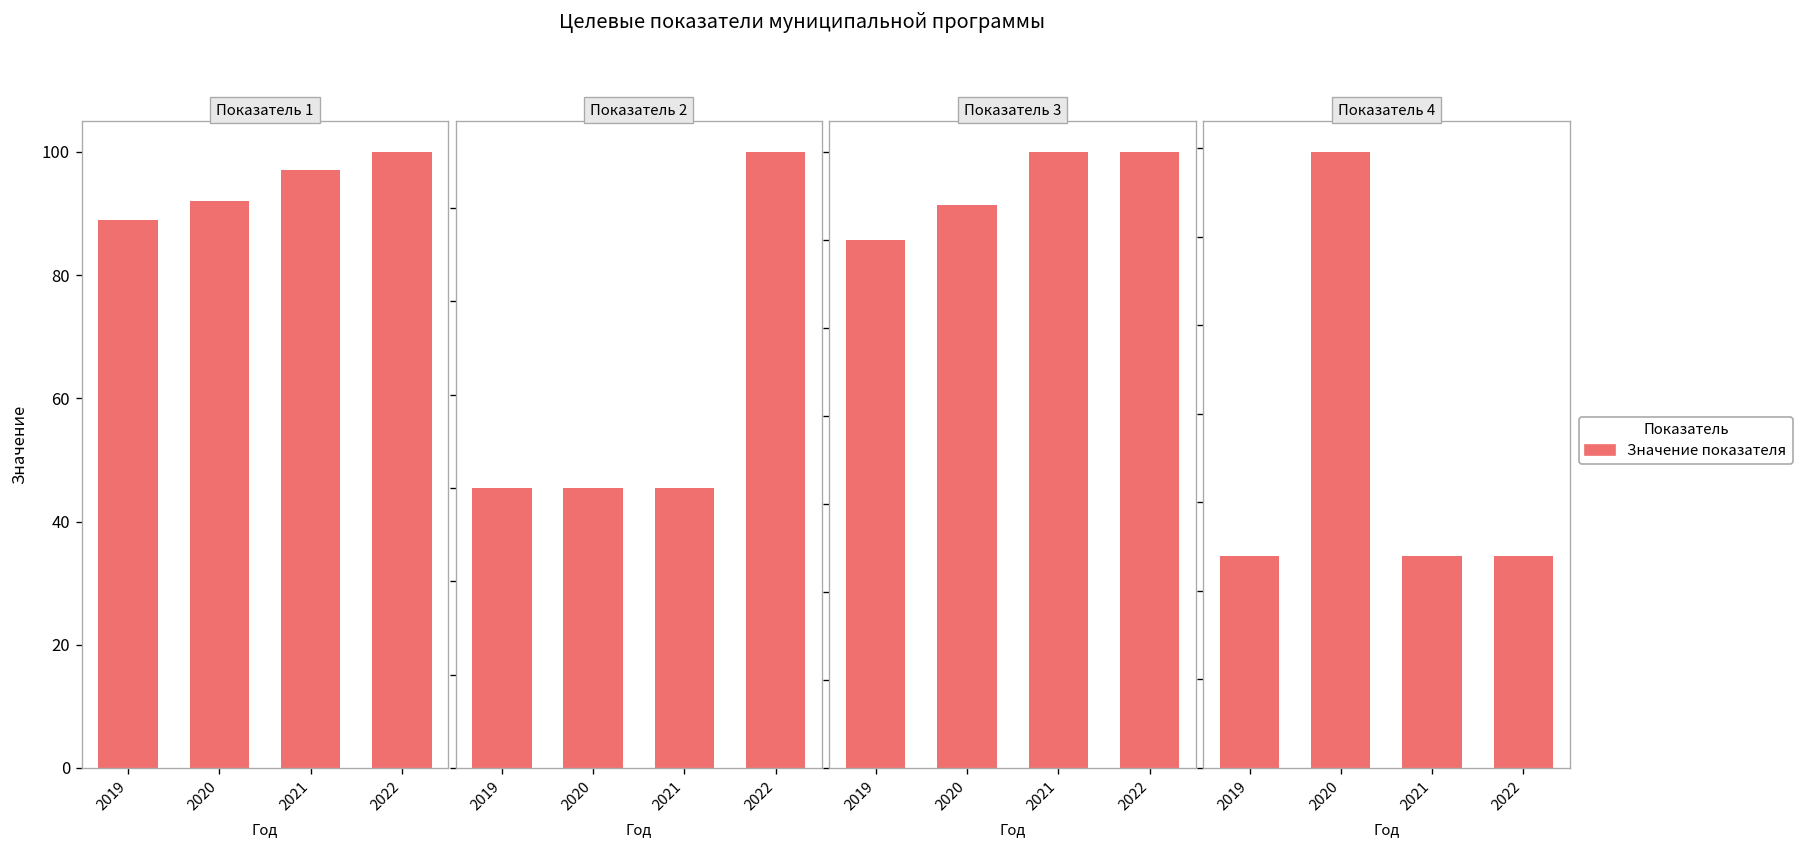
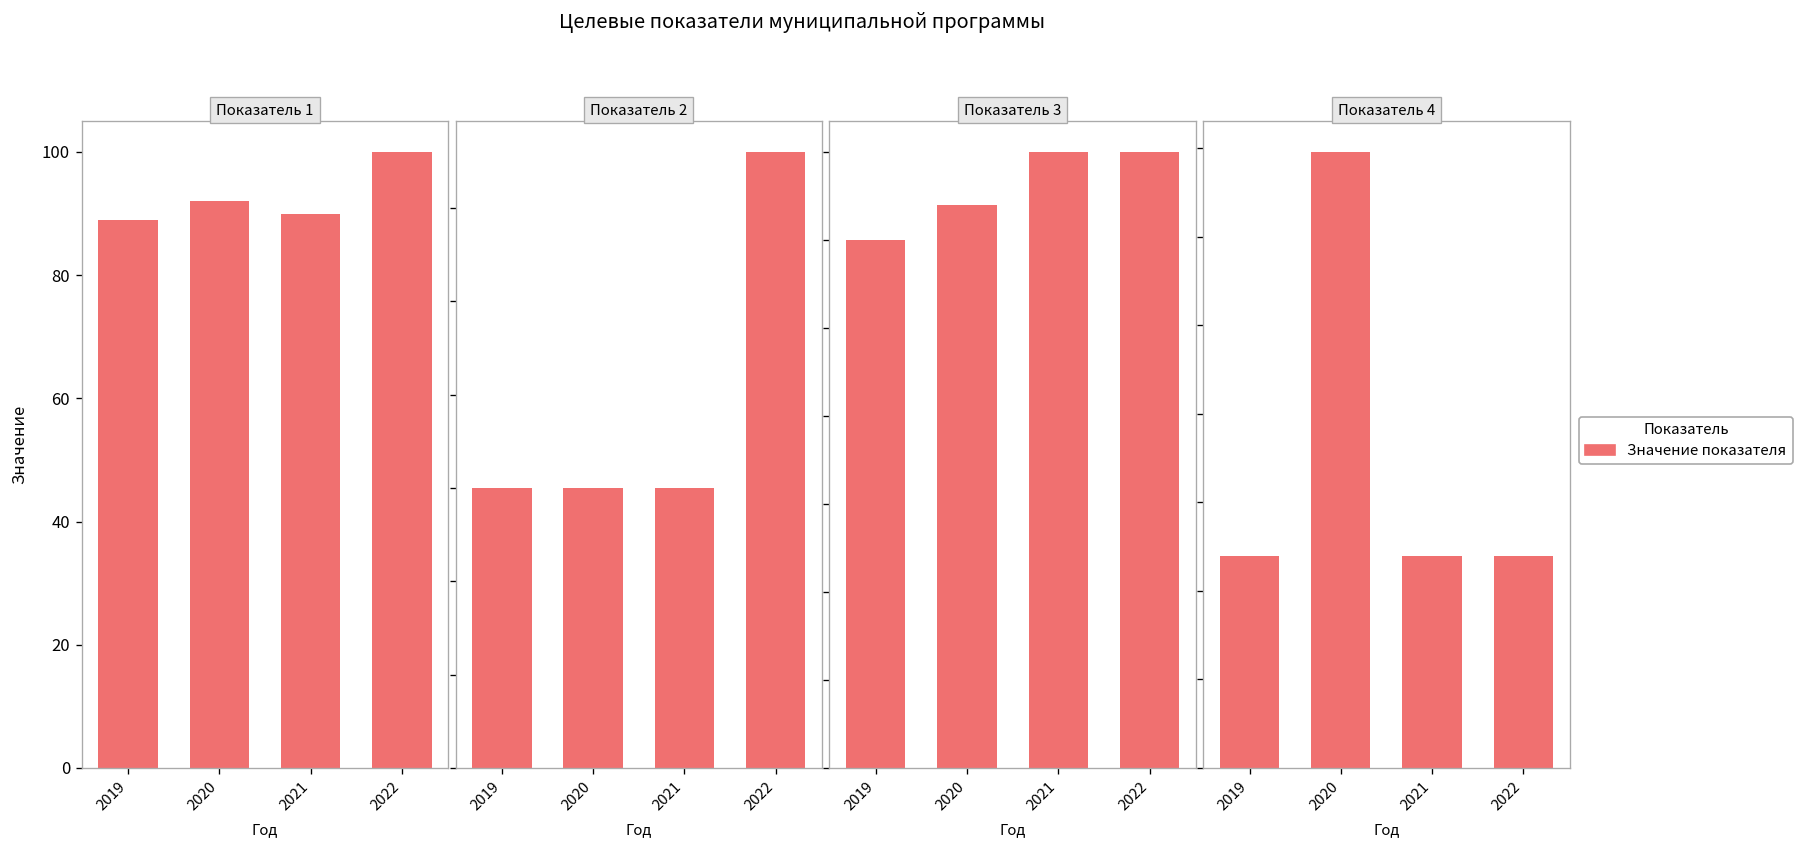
Показатель 1, 2021: 97 -> 90
